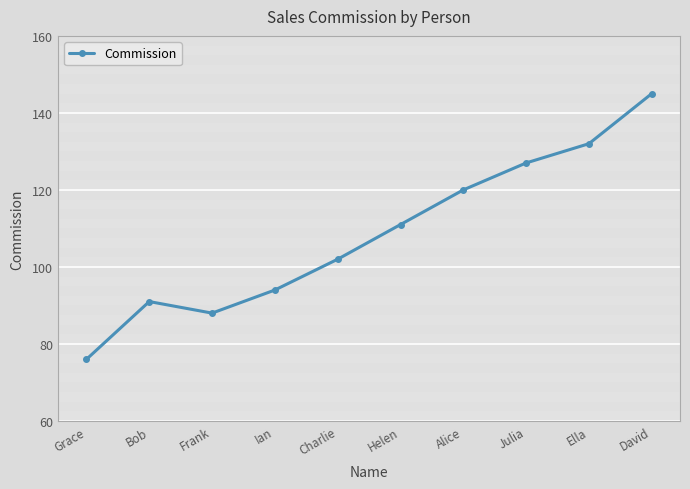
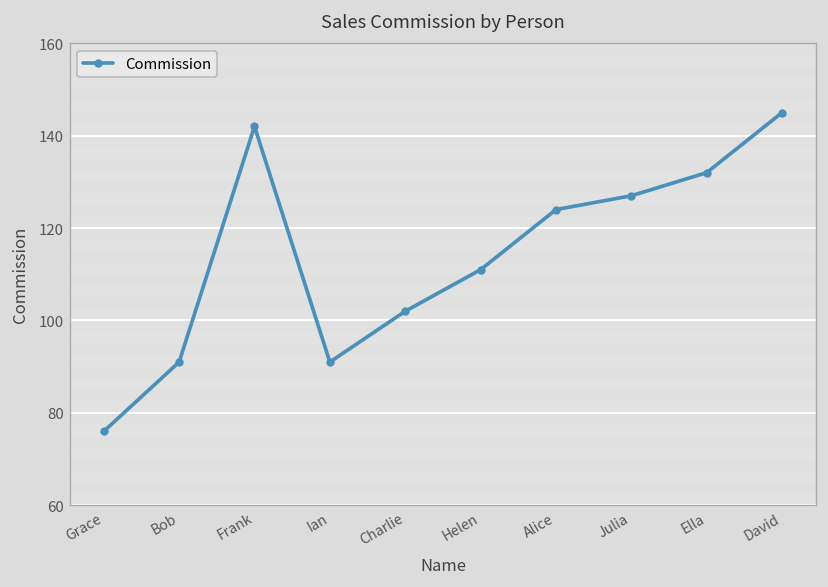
Frank: 88 -> 142
Ian: 94 -> 91
Alice: 120 -> 124
